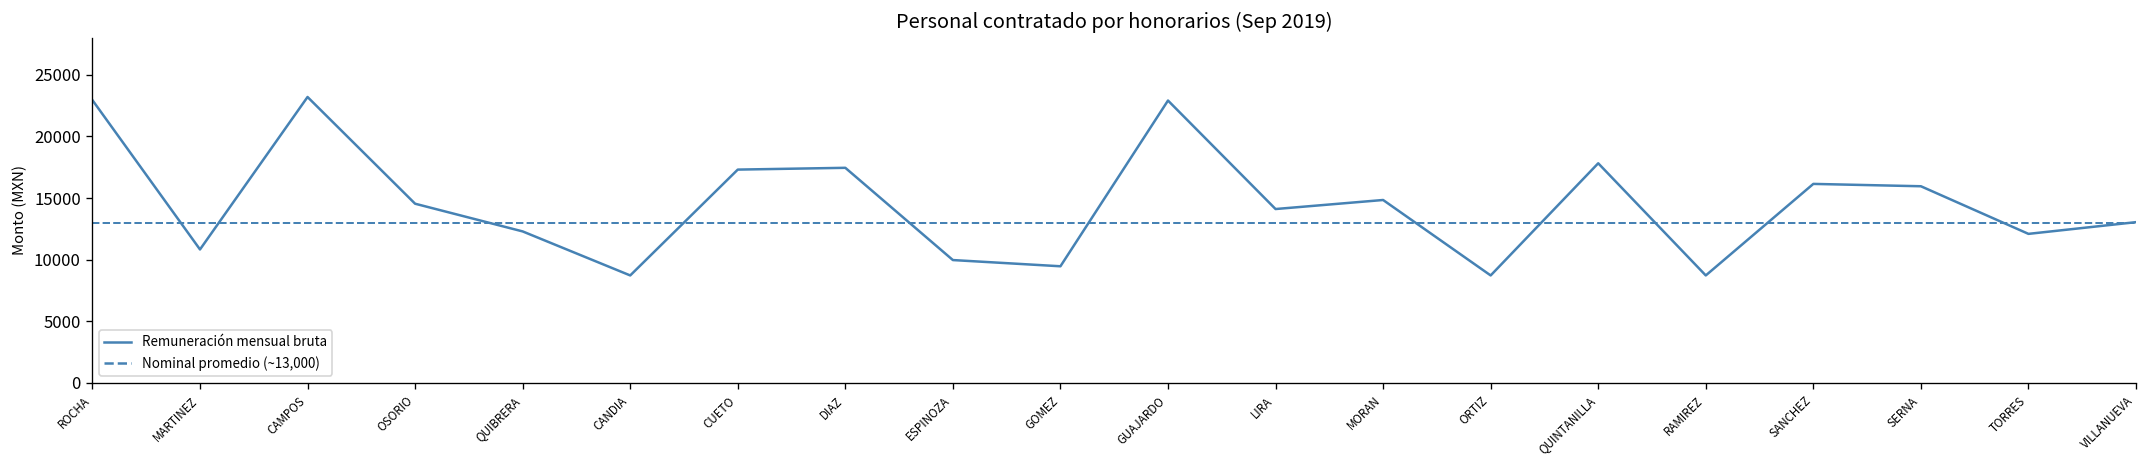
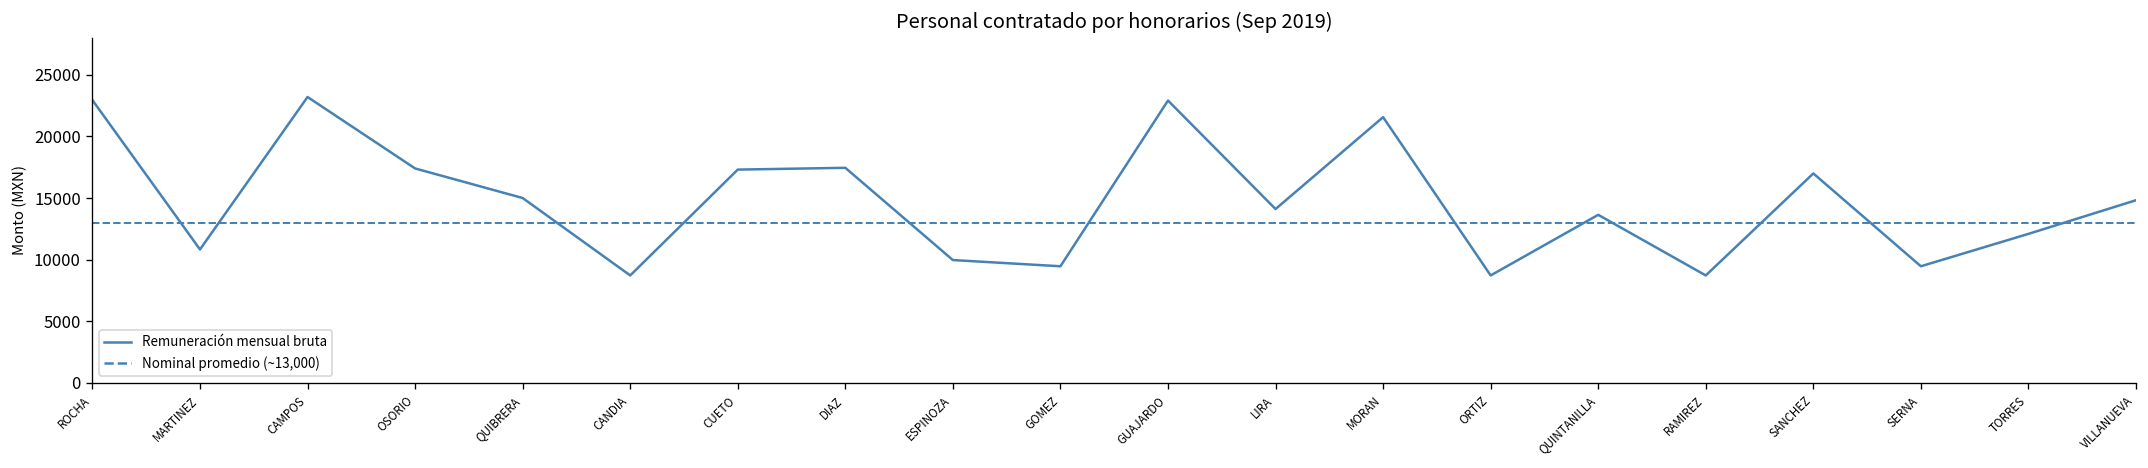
OSORIO: 14500 -> 17400
QUIBRERA: 12300 -> 15000
MORAN: 14800 -> 21600
QUINTANILLA: 17800 -> 13600
SANCHEZ: 16100 -> 17000
SERNA: 16000 -> 9500
VILLANUEVA: 13000 -> 14800
